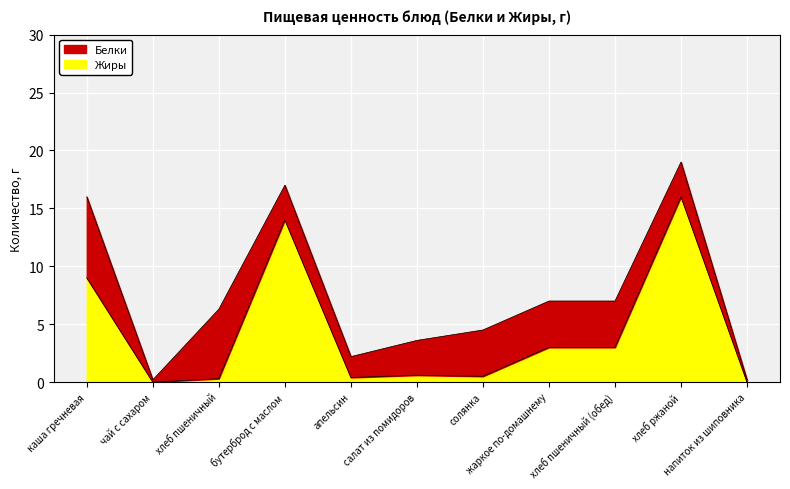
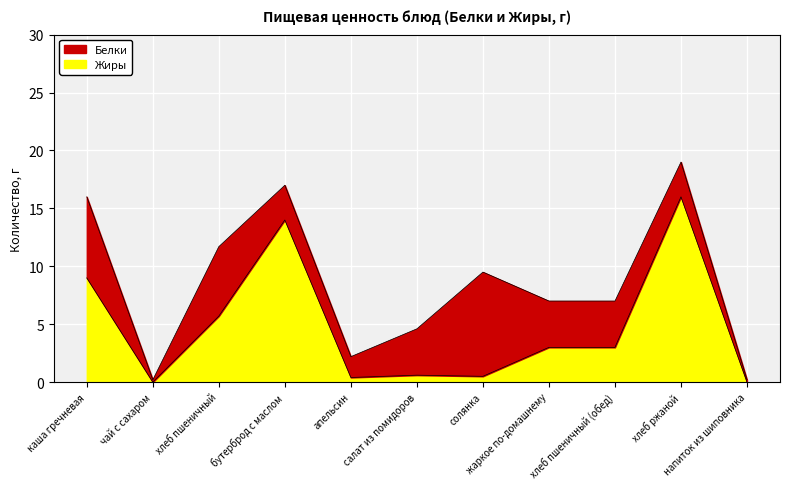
Жиры, хлеб пшеничный: 0.3 -> 5.7
Белки, салат из помидоров: 3 -> 4
Белки, солянка: 4 -> 9
